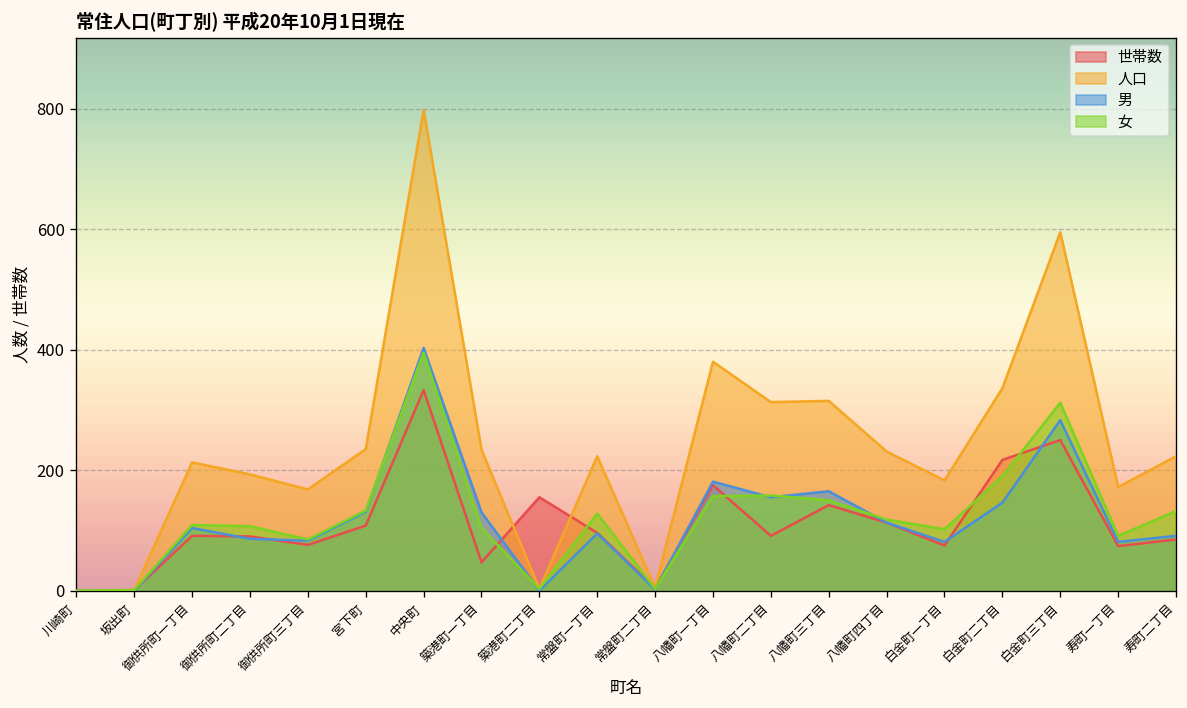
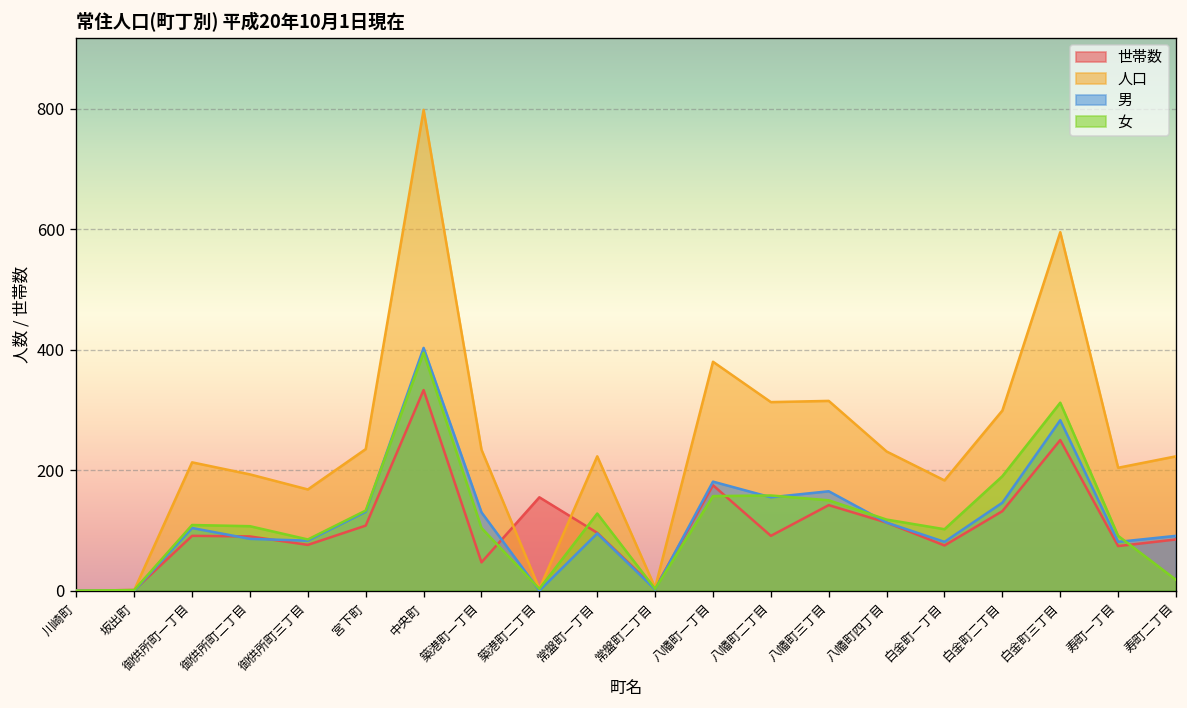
世帯数, 白金町二丁目: 220 -> 130
人口, 白金町二丁目: 340 -> 300
人口, 寿町一丁目: 170 -> 200
女, 寿町二丁目: 130 -> 20
